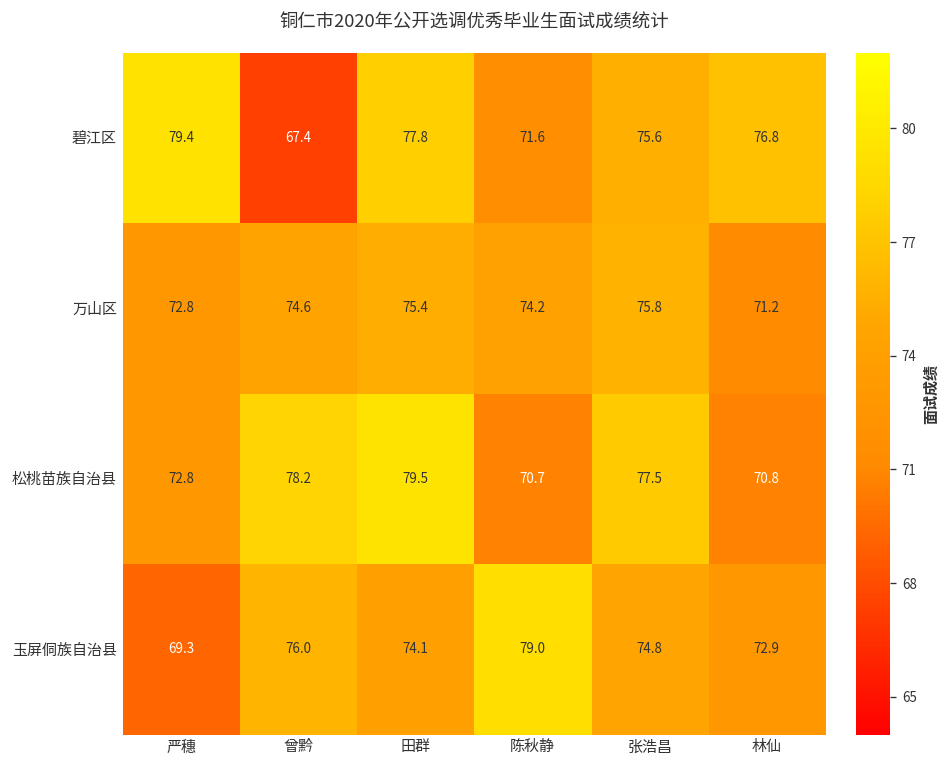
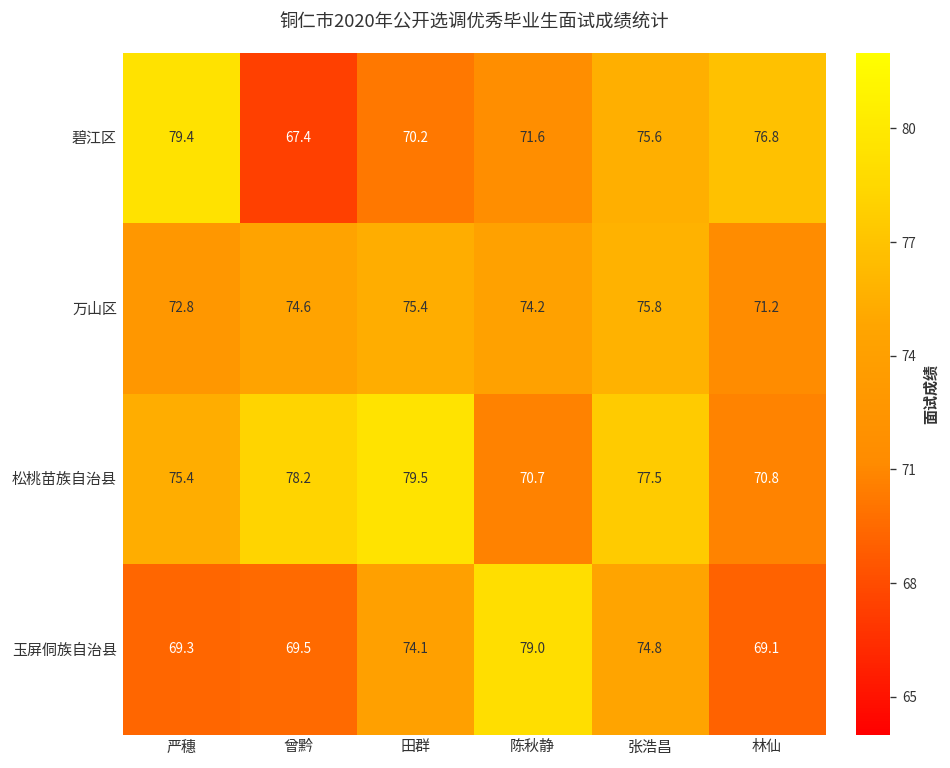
碧江区, 田群: 77.8 -> 70.2
松桃苗族自治县, 严穗: 72.8 -> 75.4
玉屏侗族自治县, 曾黔: 76.0 -> 69.5
玉屏侗族自治县, 林仙: 72.9 -> 69.1
